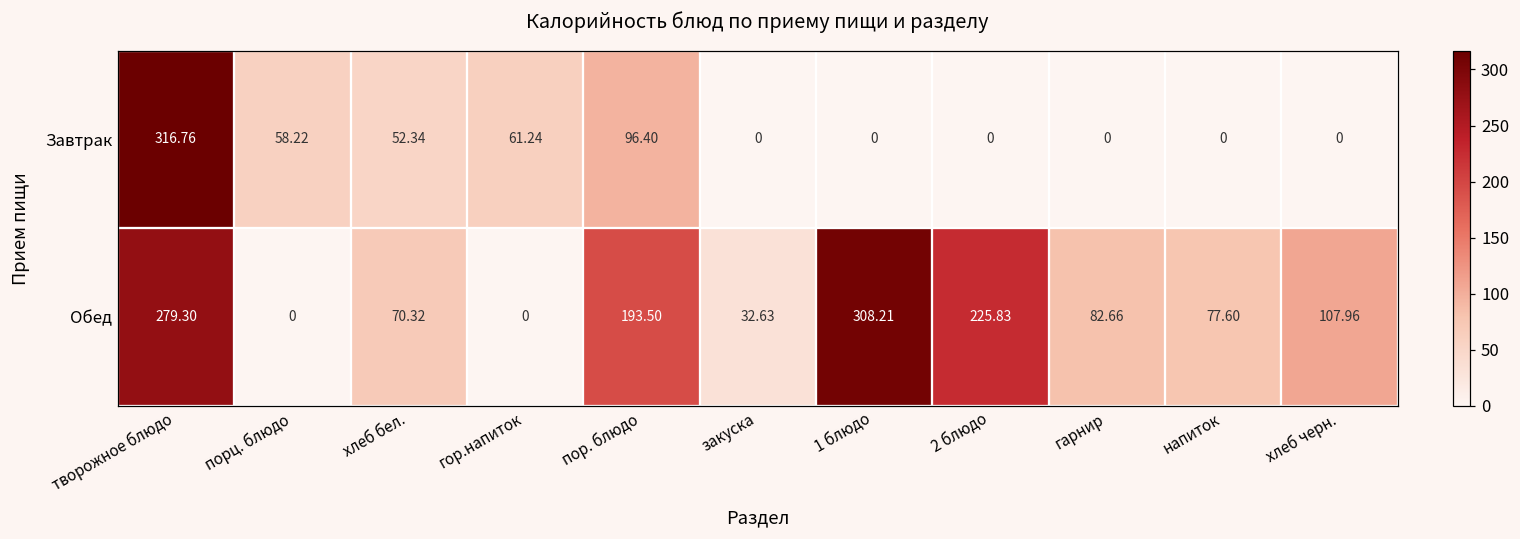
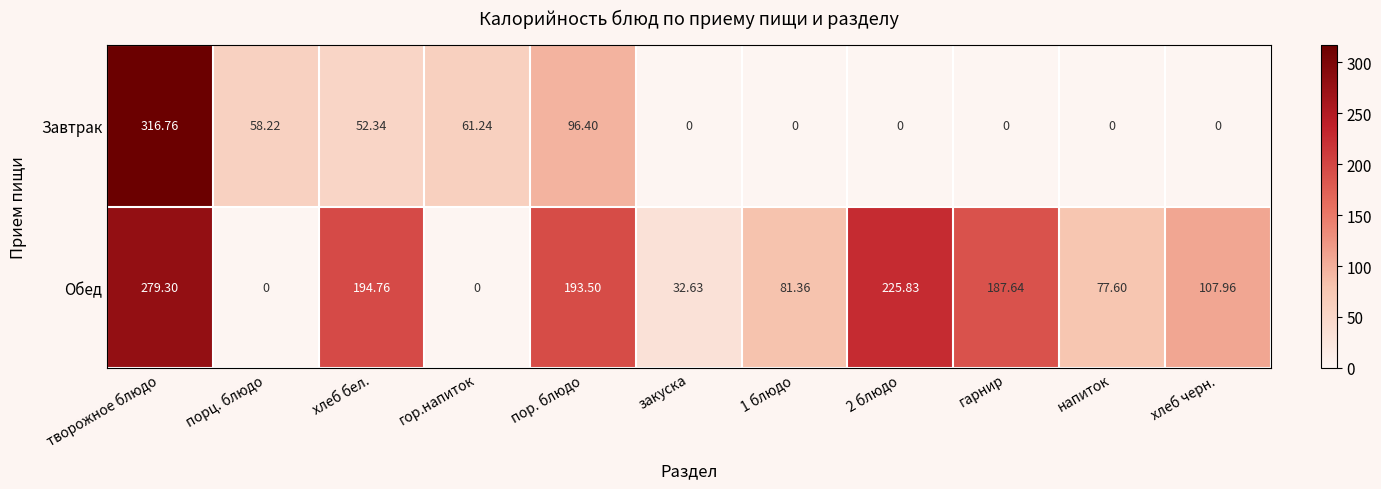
Обед, хлеб бел.: 70.32 -> 194.76
Обед, 1 блюдо: 308.21 -> 81.36
Обед, гарнир: 82.66 -> 187.64
